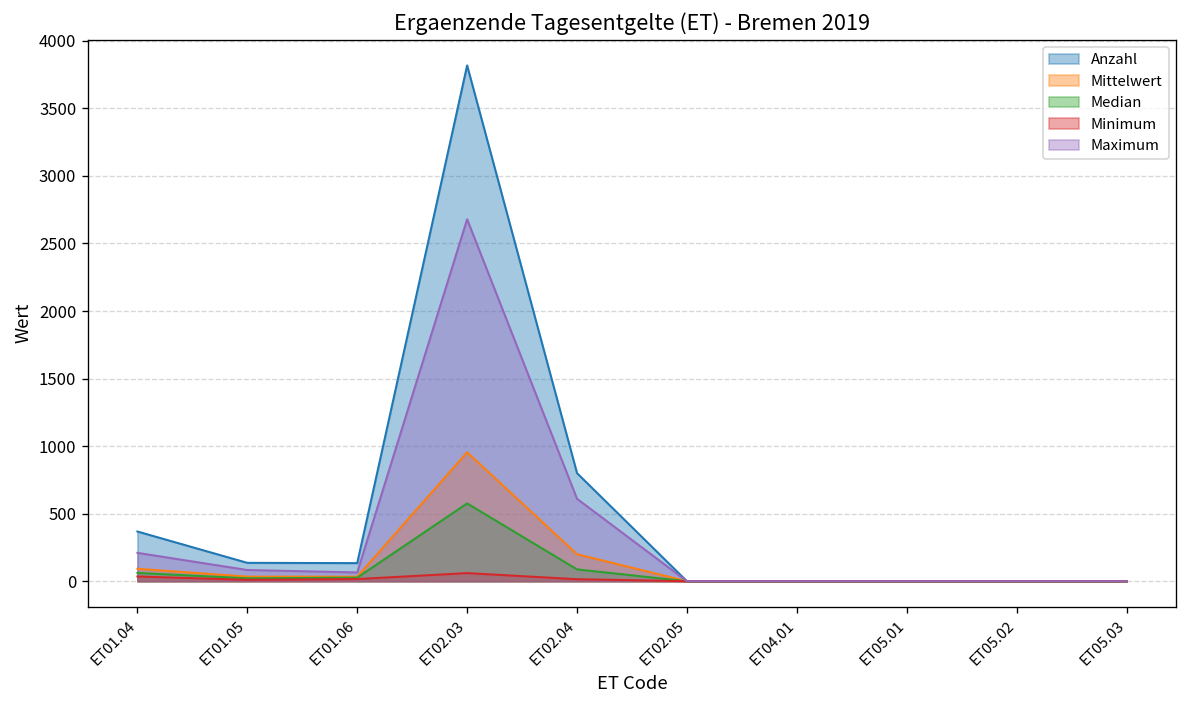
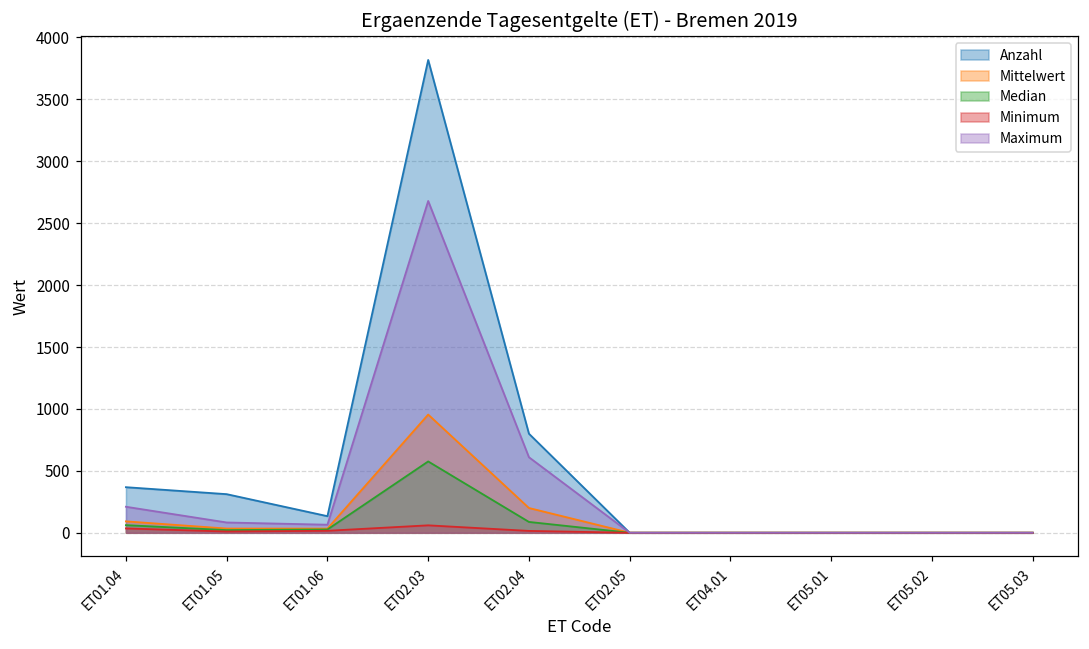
Anzahl, ET01.05: 140 -> 310
